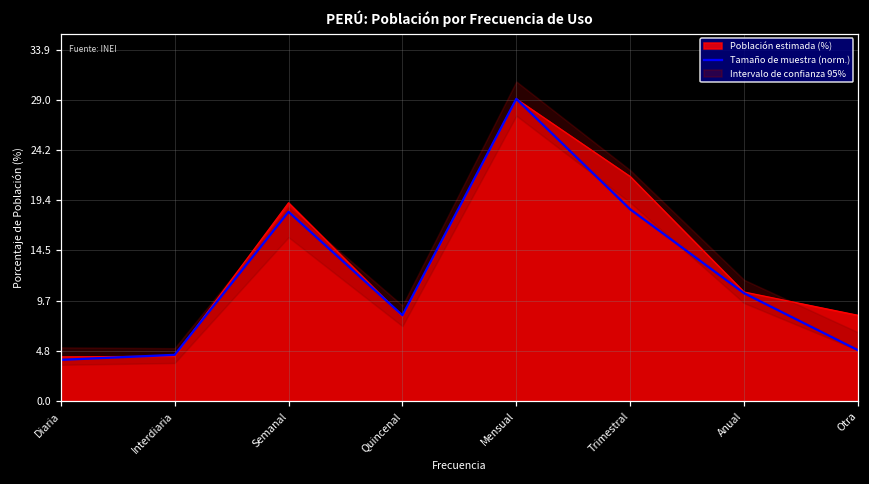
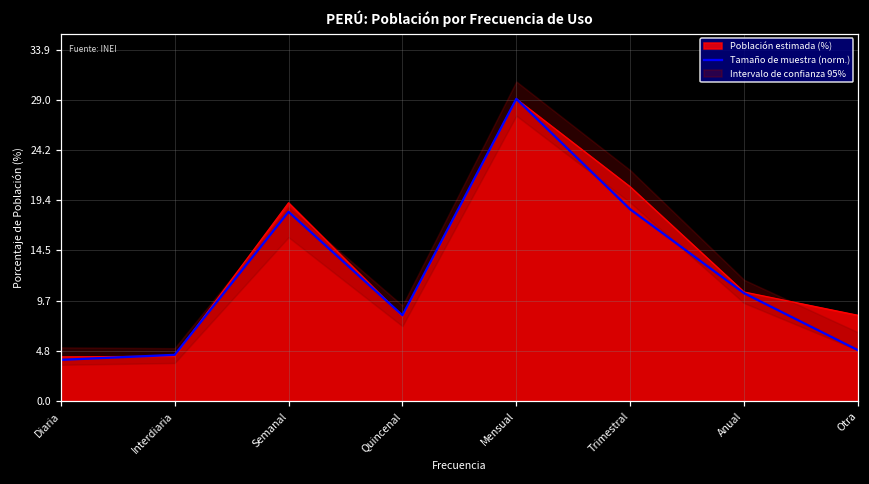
Población estimada (%), Trimestral: 22 -> 21
